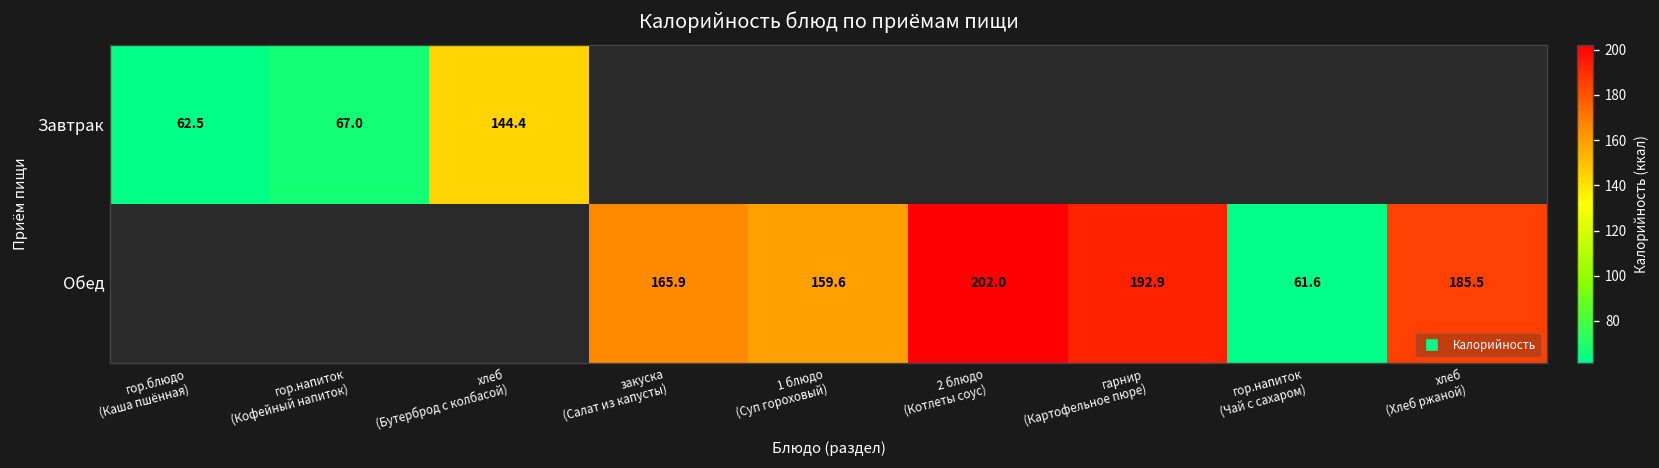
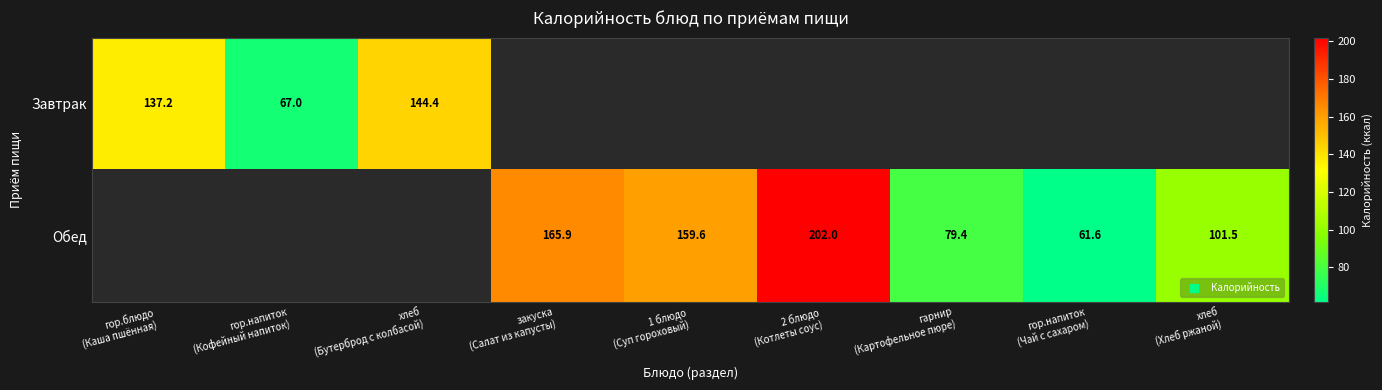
Завтрак, гор.блюдо (Каша пшённая): 62.5 -> 137.2
Обед, гарнир (Картофельное пюре): 192.9 -> 79.4
Обед, хлеб (Хлеб ржаной): 185.5 -> 101.5
